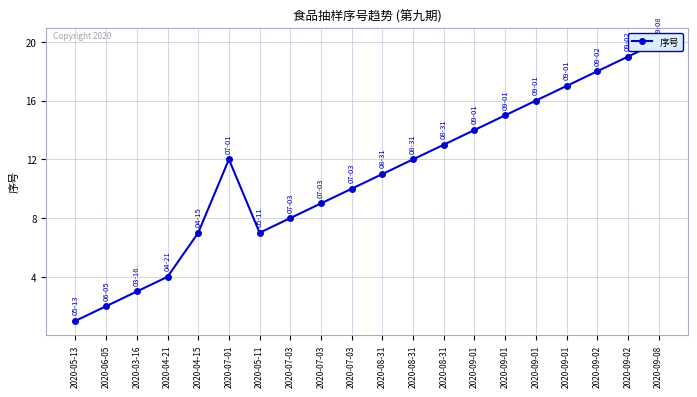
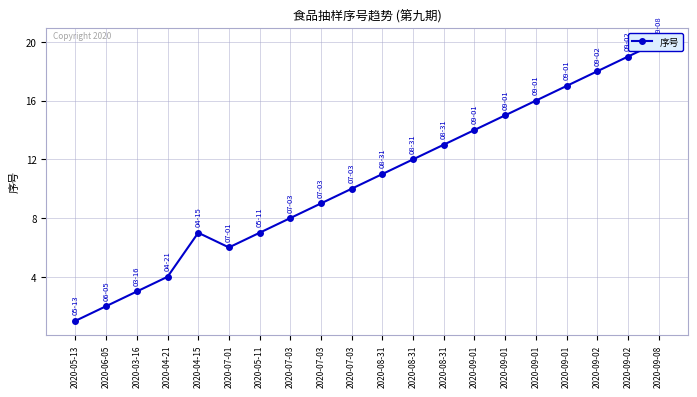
2020-07-01: 12 -> 6
